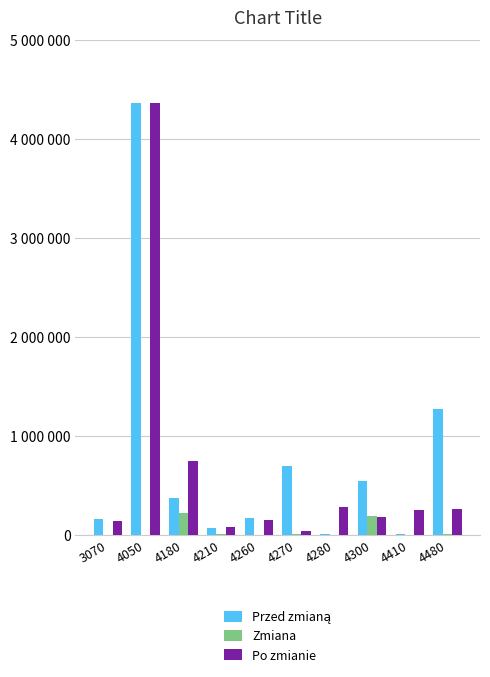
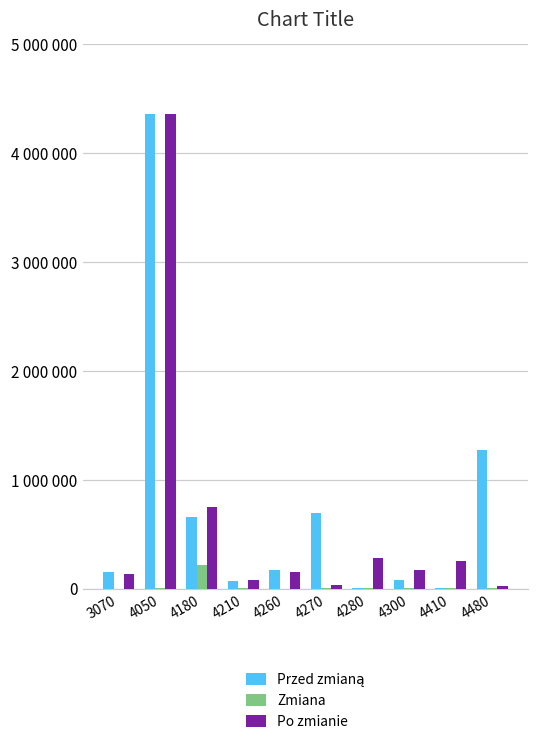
Przed zmianą, 4180: 400000 -> 700000
Przed zmianą, 4300: 500000 -> 100000
Zmiana, 4300: 200000 -> 0
Po zmianie, 4480: 300000 -> 0
